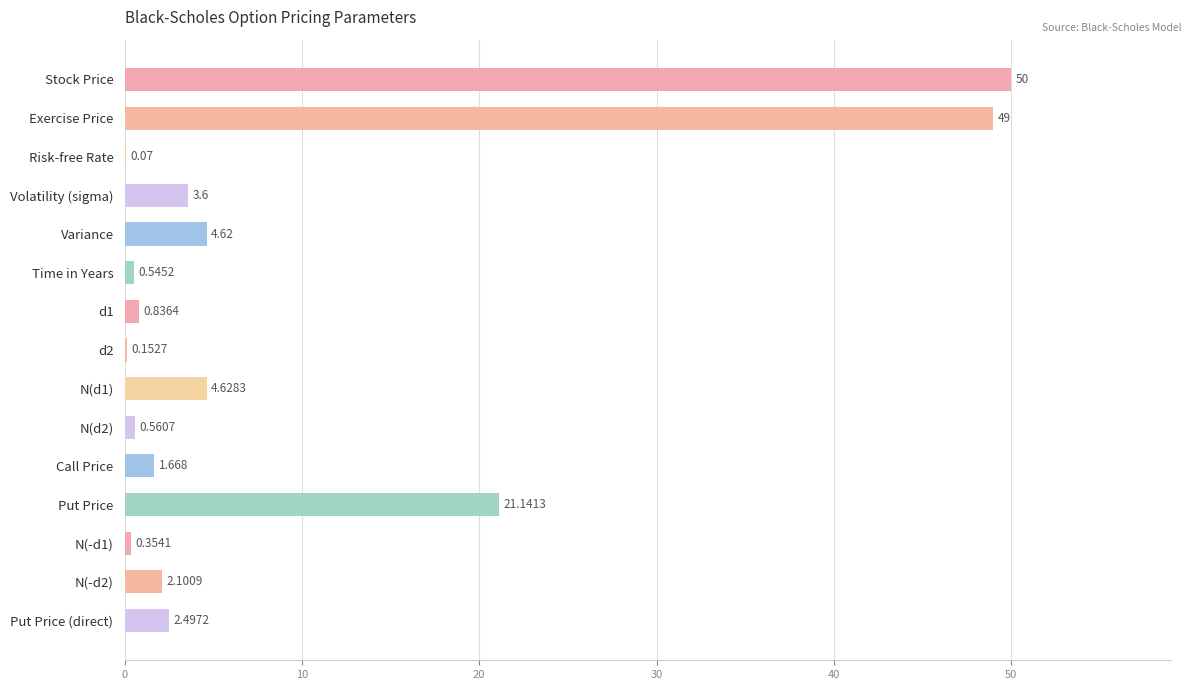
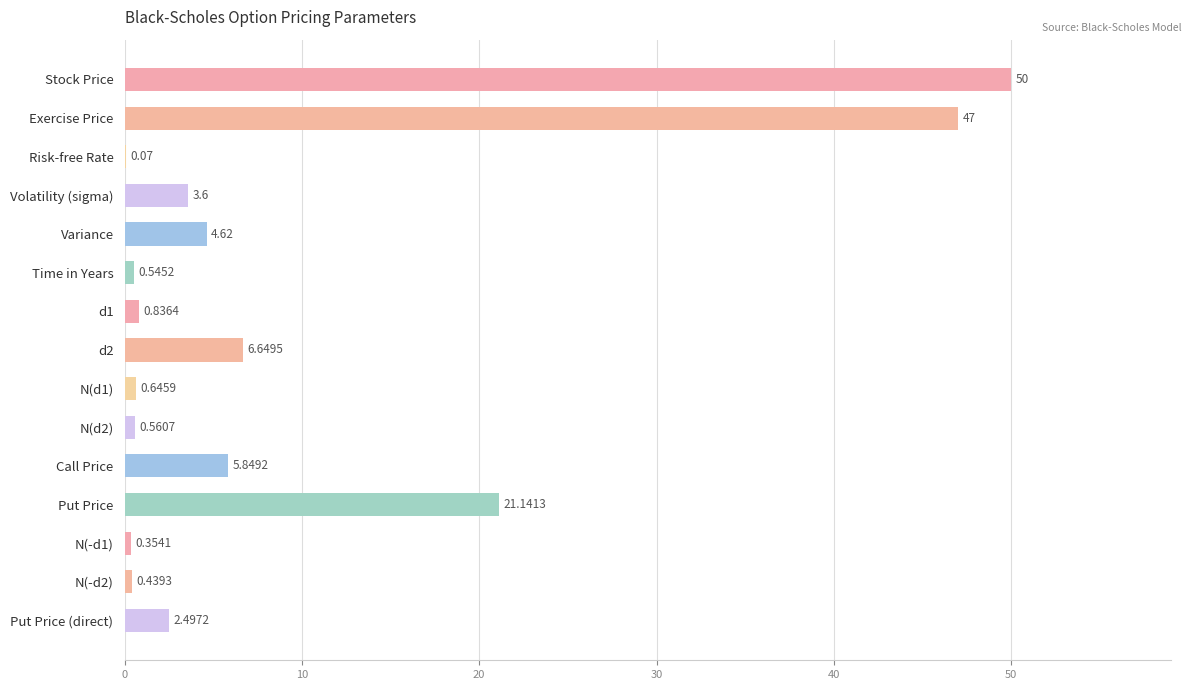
Exercise Price: 49 -> 47
d2: 0.1527 -> 6.6495
N(d1): 4.6283 -> 0.6459
Call Price: 1.668 -> 5.8492
N(-d2): 2.1009 -> 0.4393
